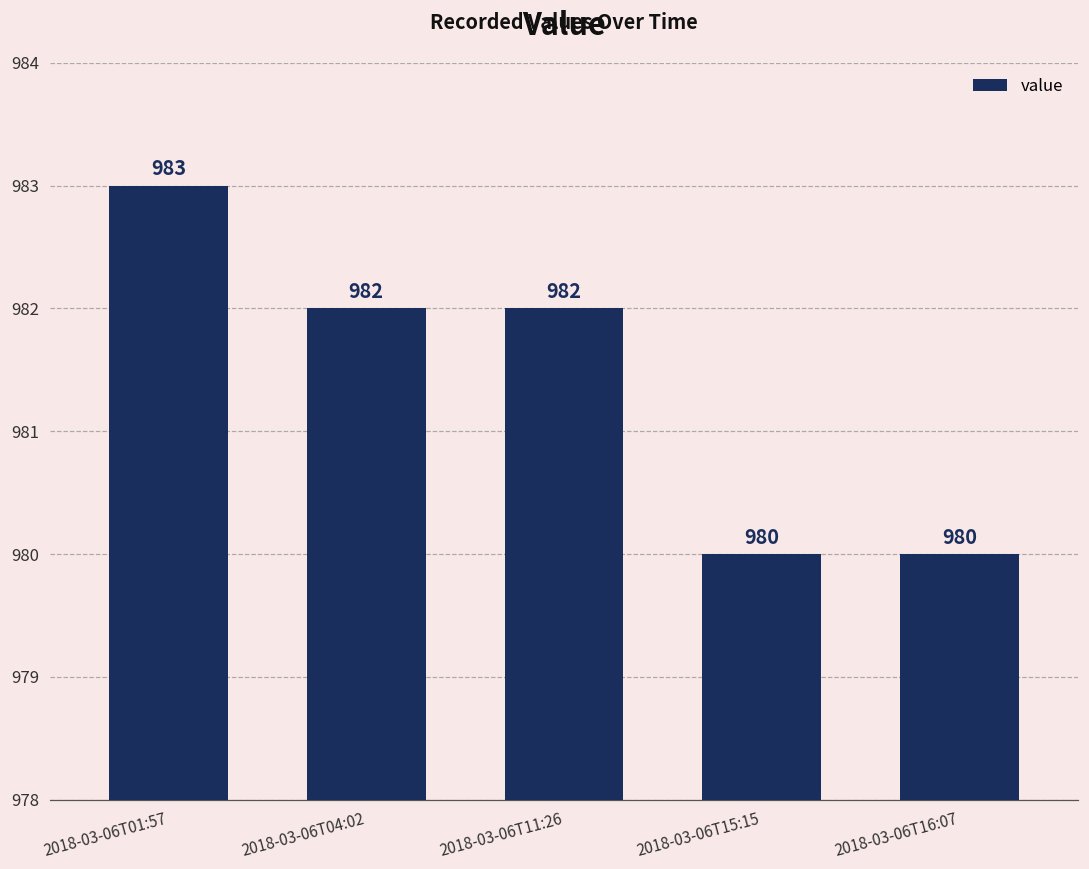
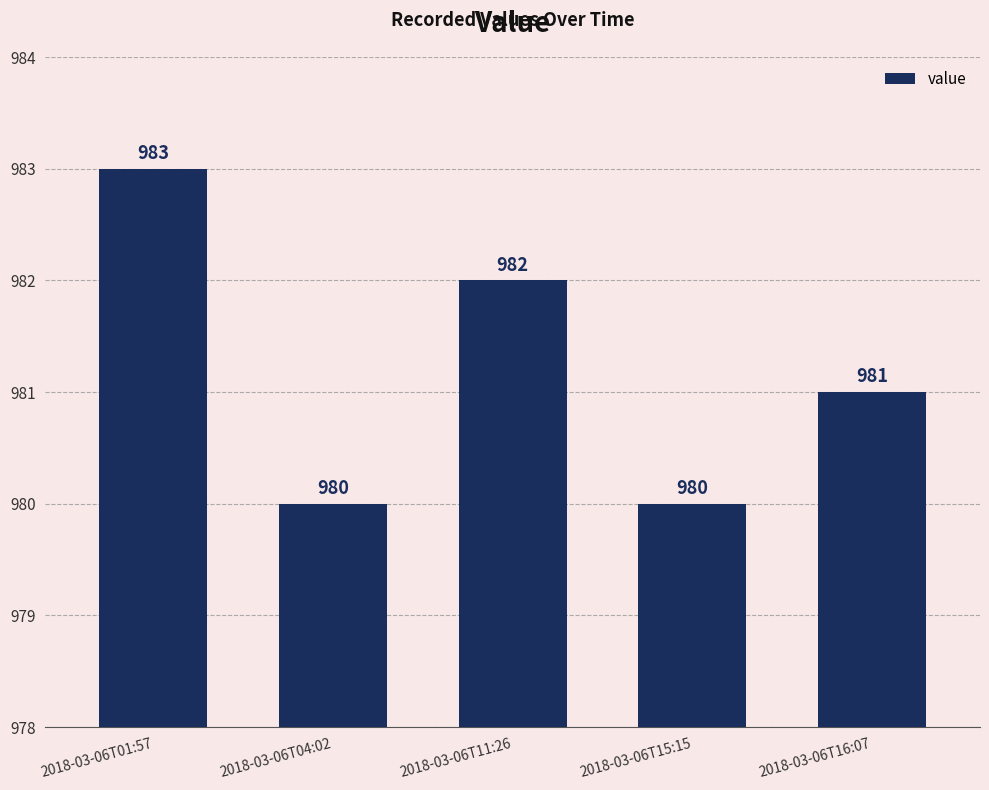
2018-03-06T04:02: 982 -> 980
2018-03-06T16:07: 980 -> 981
